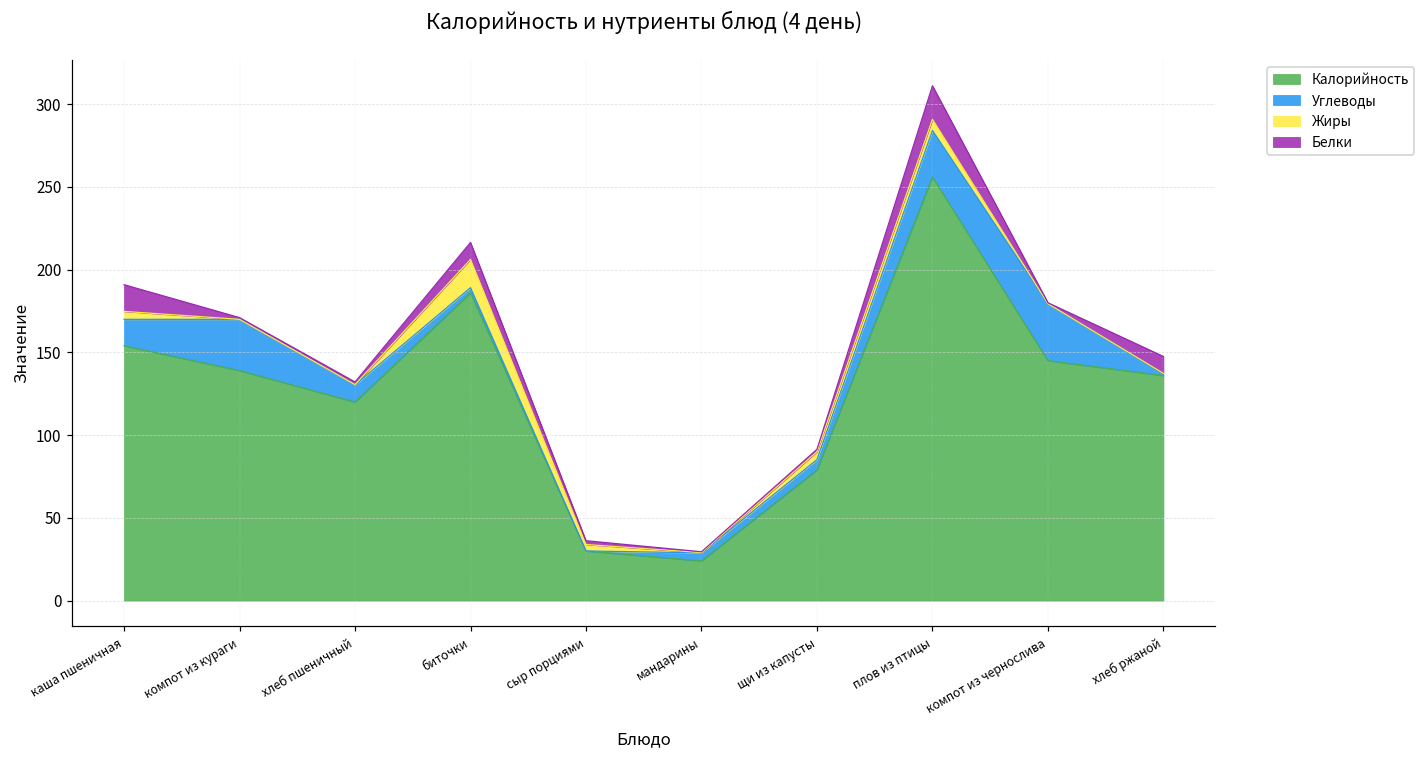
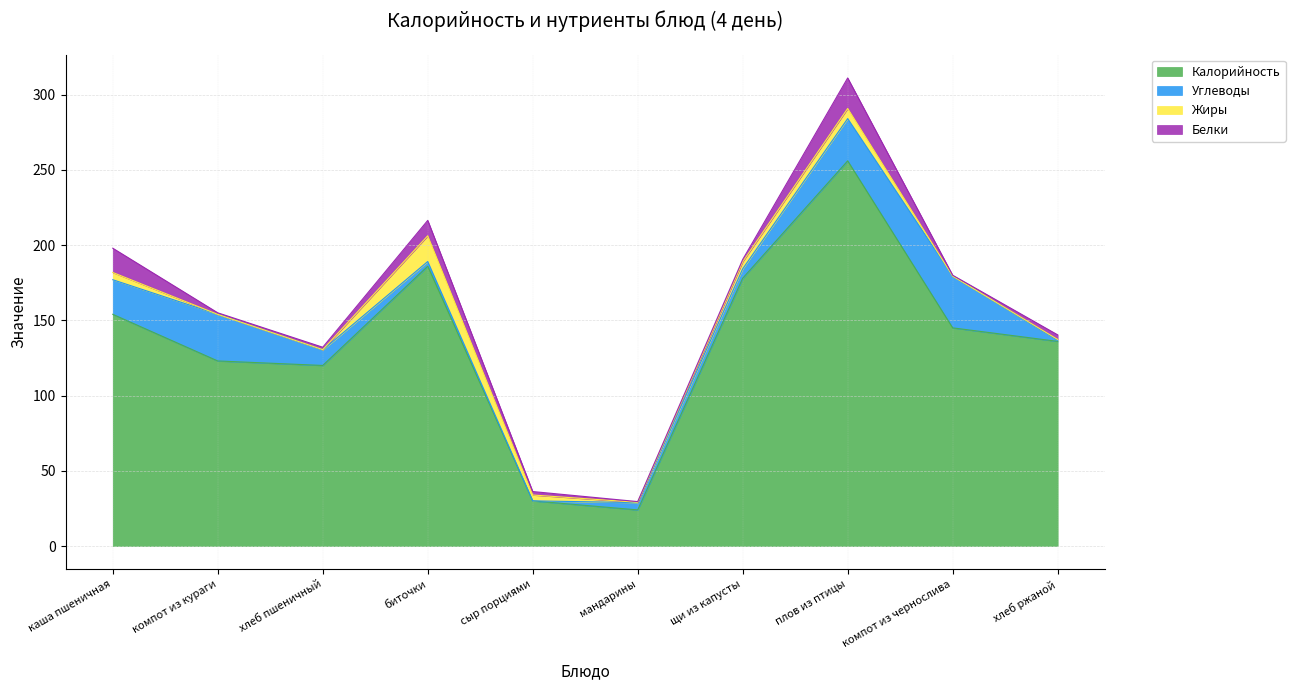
Углеводы, каша пшеничная: 16 -> 23
Калорийность, компот из кураги: 139 -> 123
Калорийность, щи из капусты: 79 -> 178
Белки, хлеб ржаной: 10 -> 3
